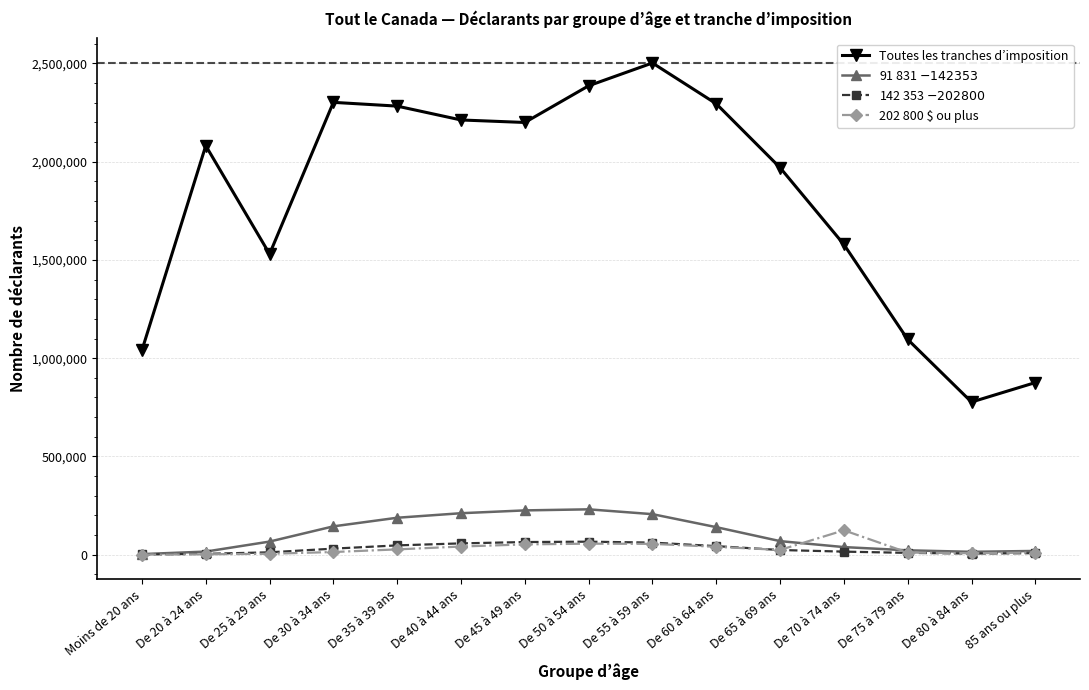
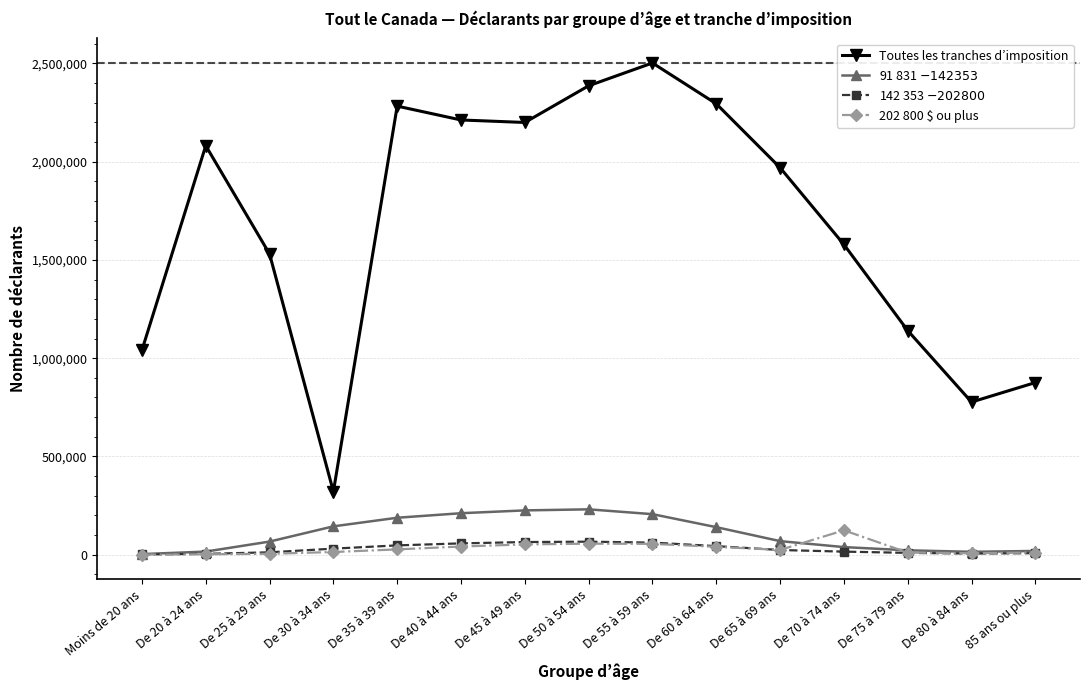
Toutes les tranches d’imposition, De 30 à 34 ans: 2,300,000 -> 320,000
Toutes les tranches d’imposition, De 75 à 79 ans: 1,100,000 -> 1,140,000
